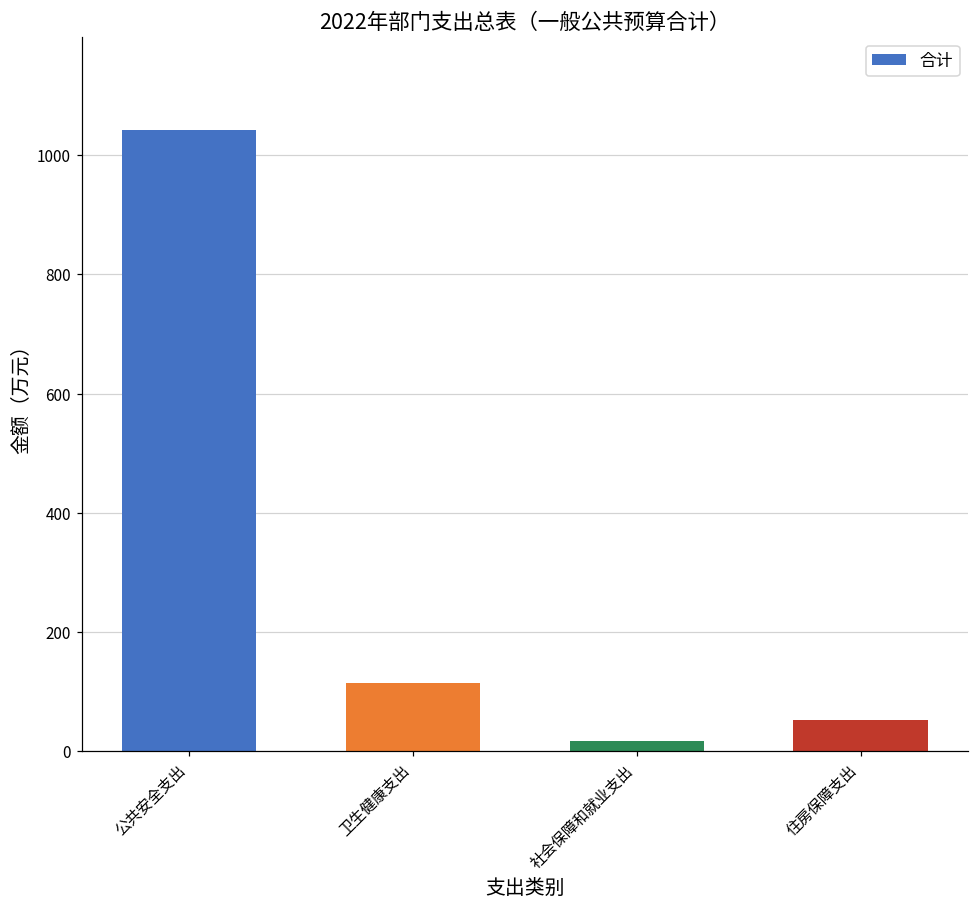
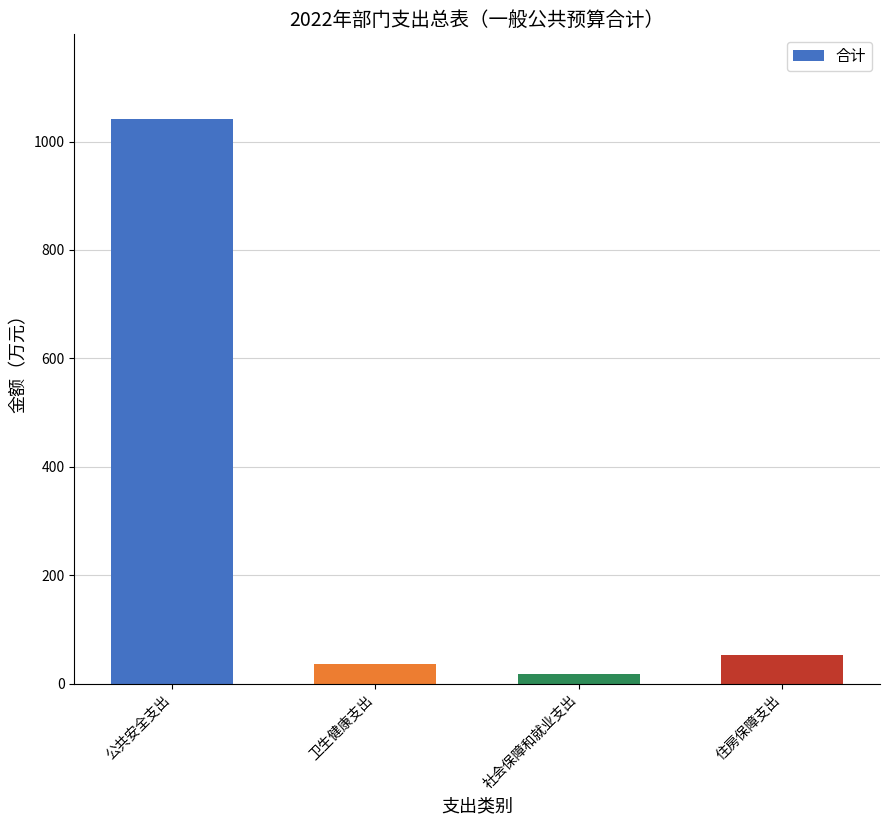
卫生健康支出: 110 -> 40
